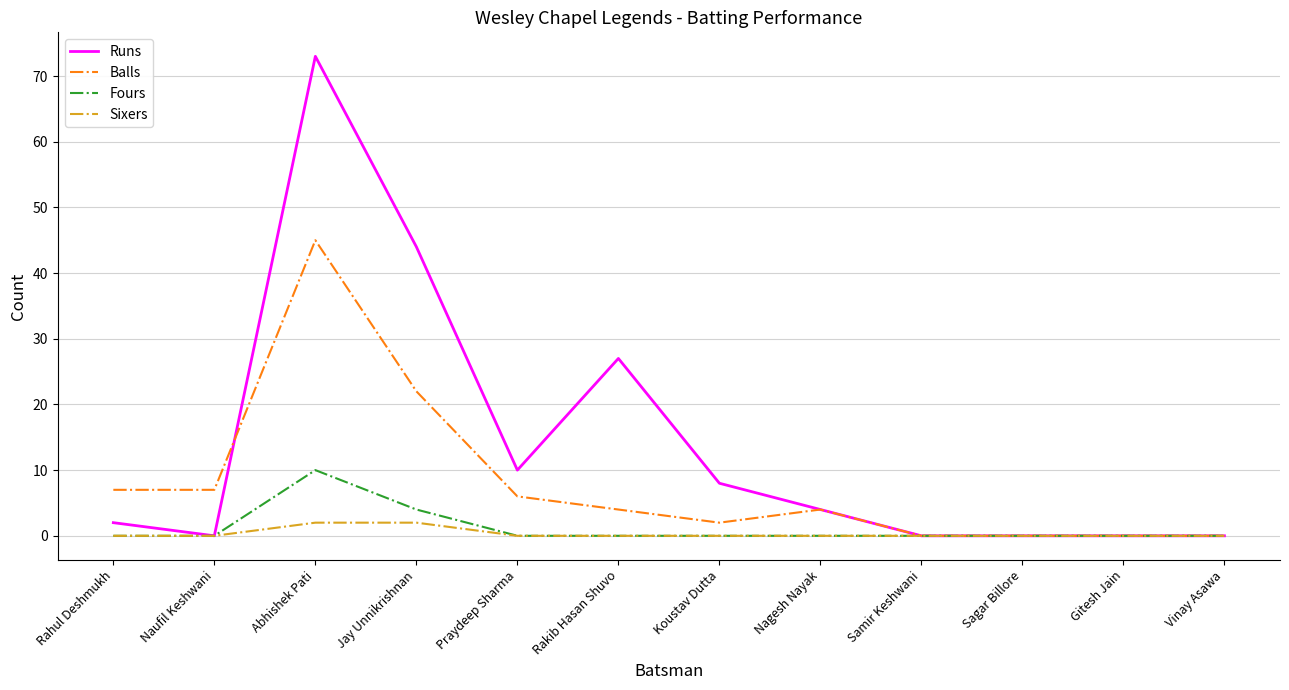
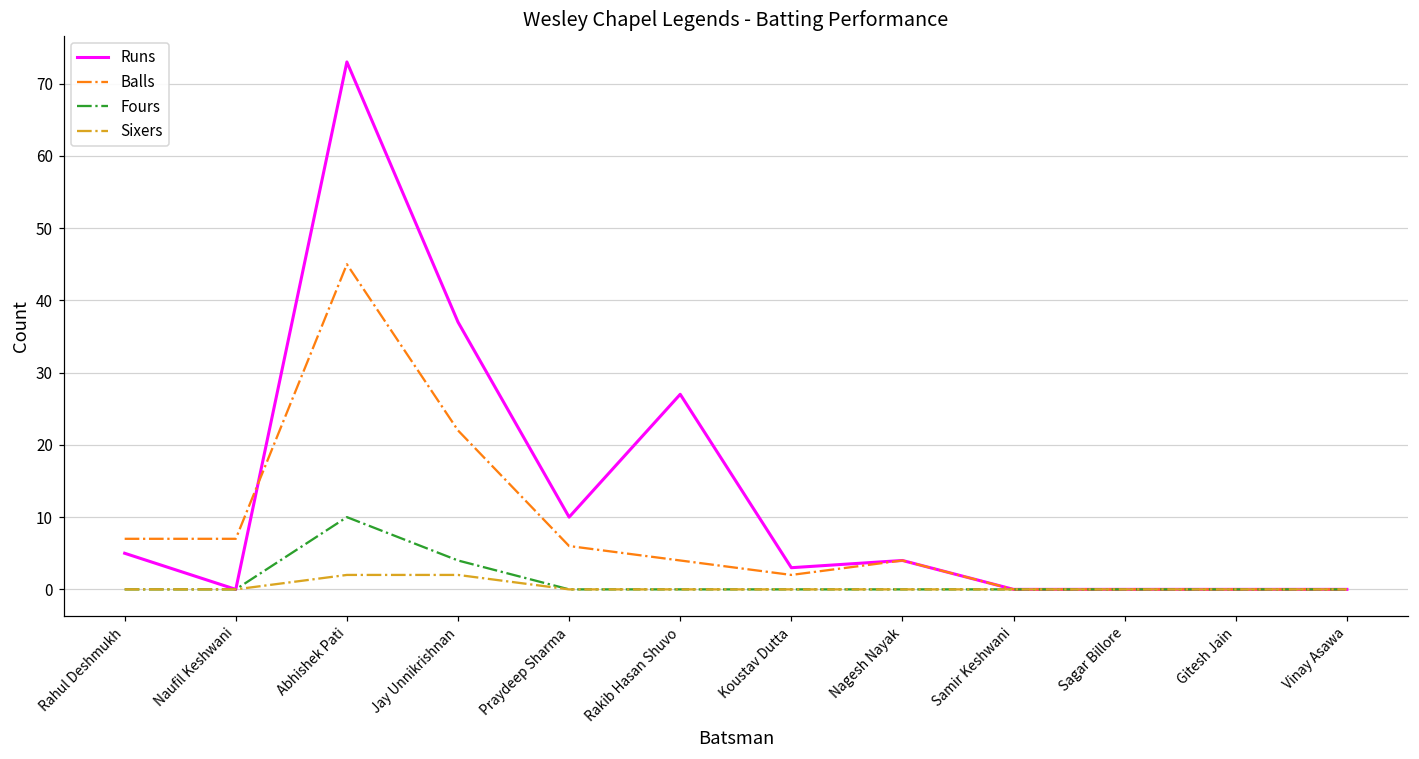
Runs, Rahul Deshmukh: 2 -> 5
Runs, Jay Unnikrishnan: 44 -> 37
Runs, Koustav Dutta: 8 -> 3
